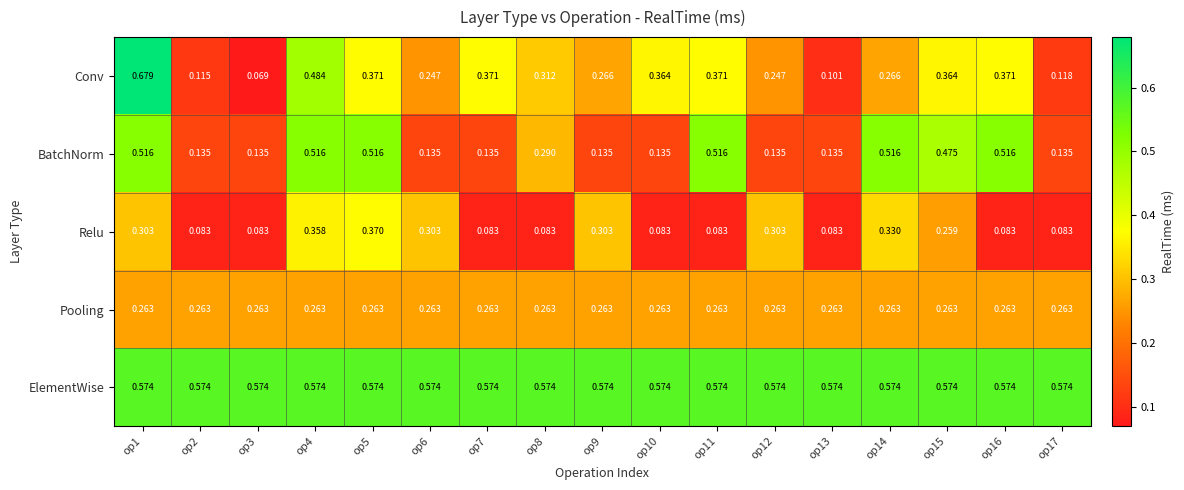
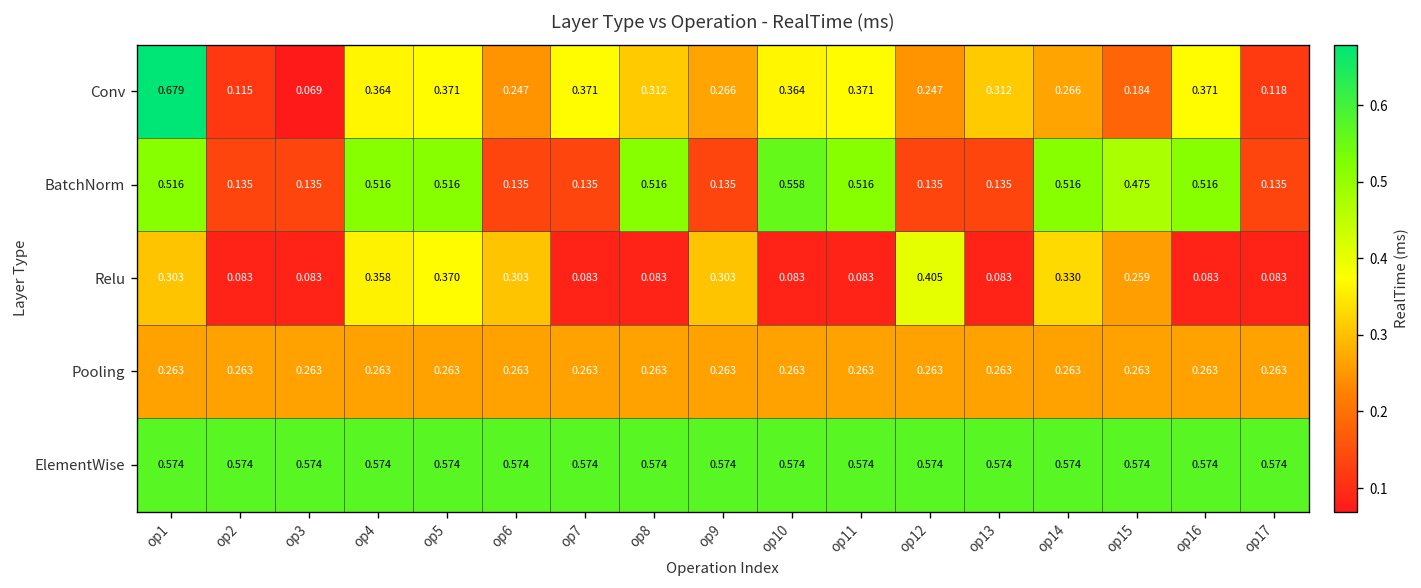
Conv, op4: 0.484 -> 0.364
Conv, op13: 0.101 -> 0.312
Conv, op15: 0.364 -> 0.184
BatchNorm, op8: 0.290 -> 0.516
BatchNorm, op10: 0.135 -> 0.558
Relu, op12: 0.303 -> 0.405
